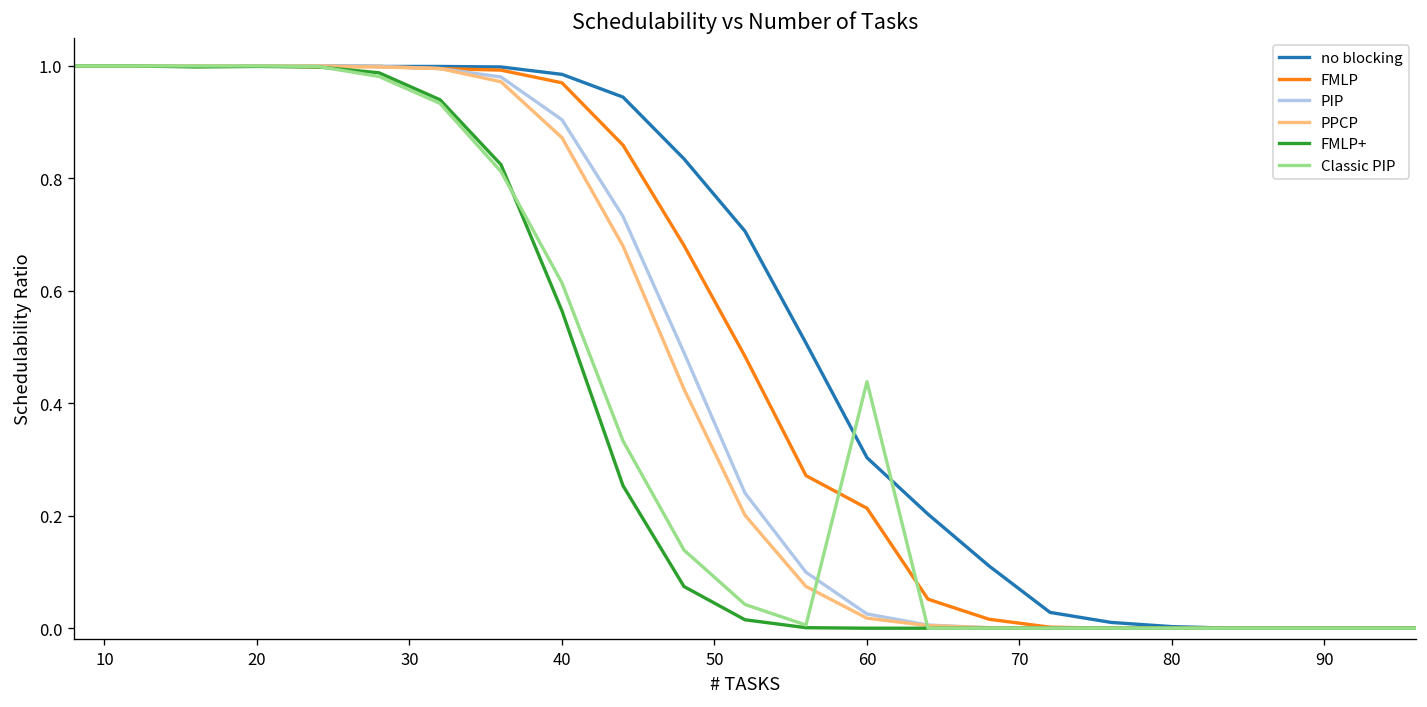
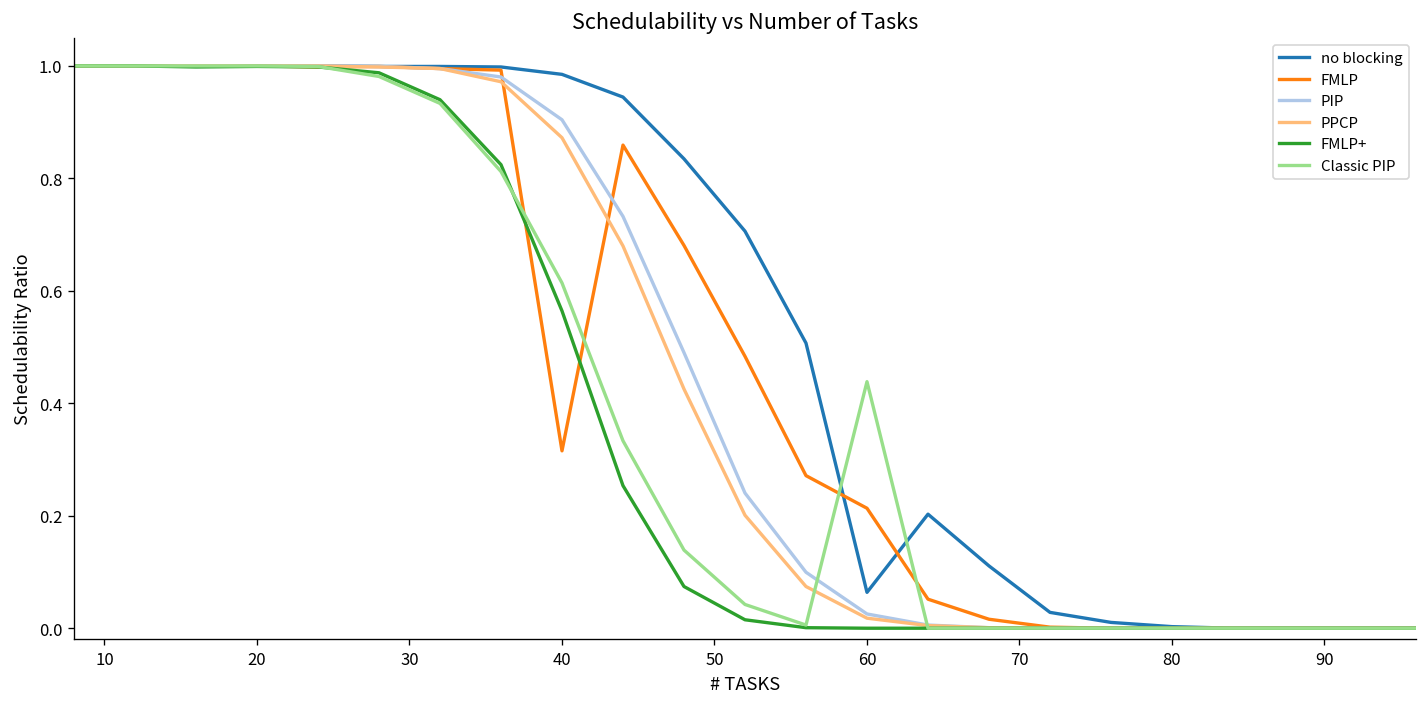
FMLP, 40: 0.97 -> 0.32
no blocking, 60: 0.30 -> 0.06
